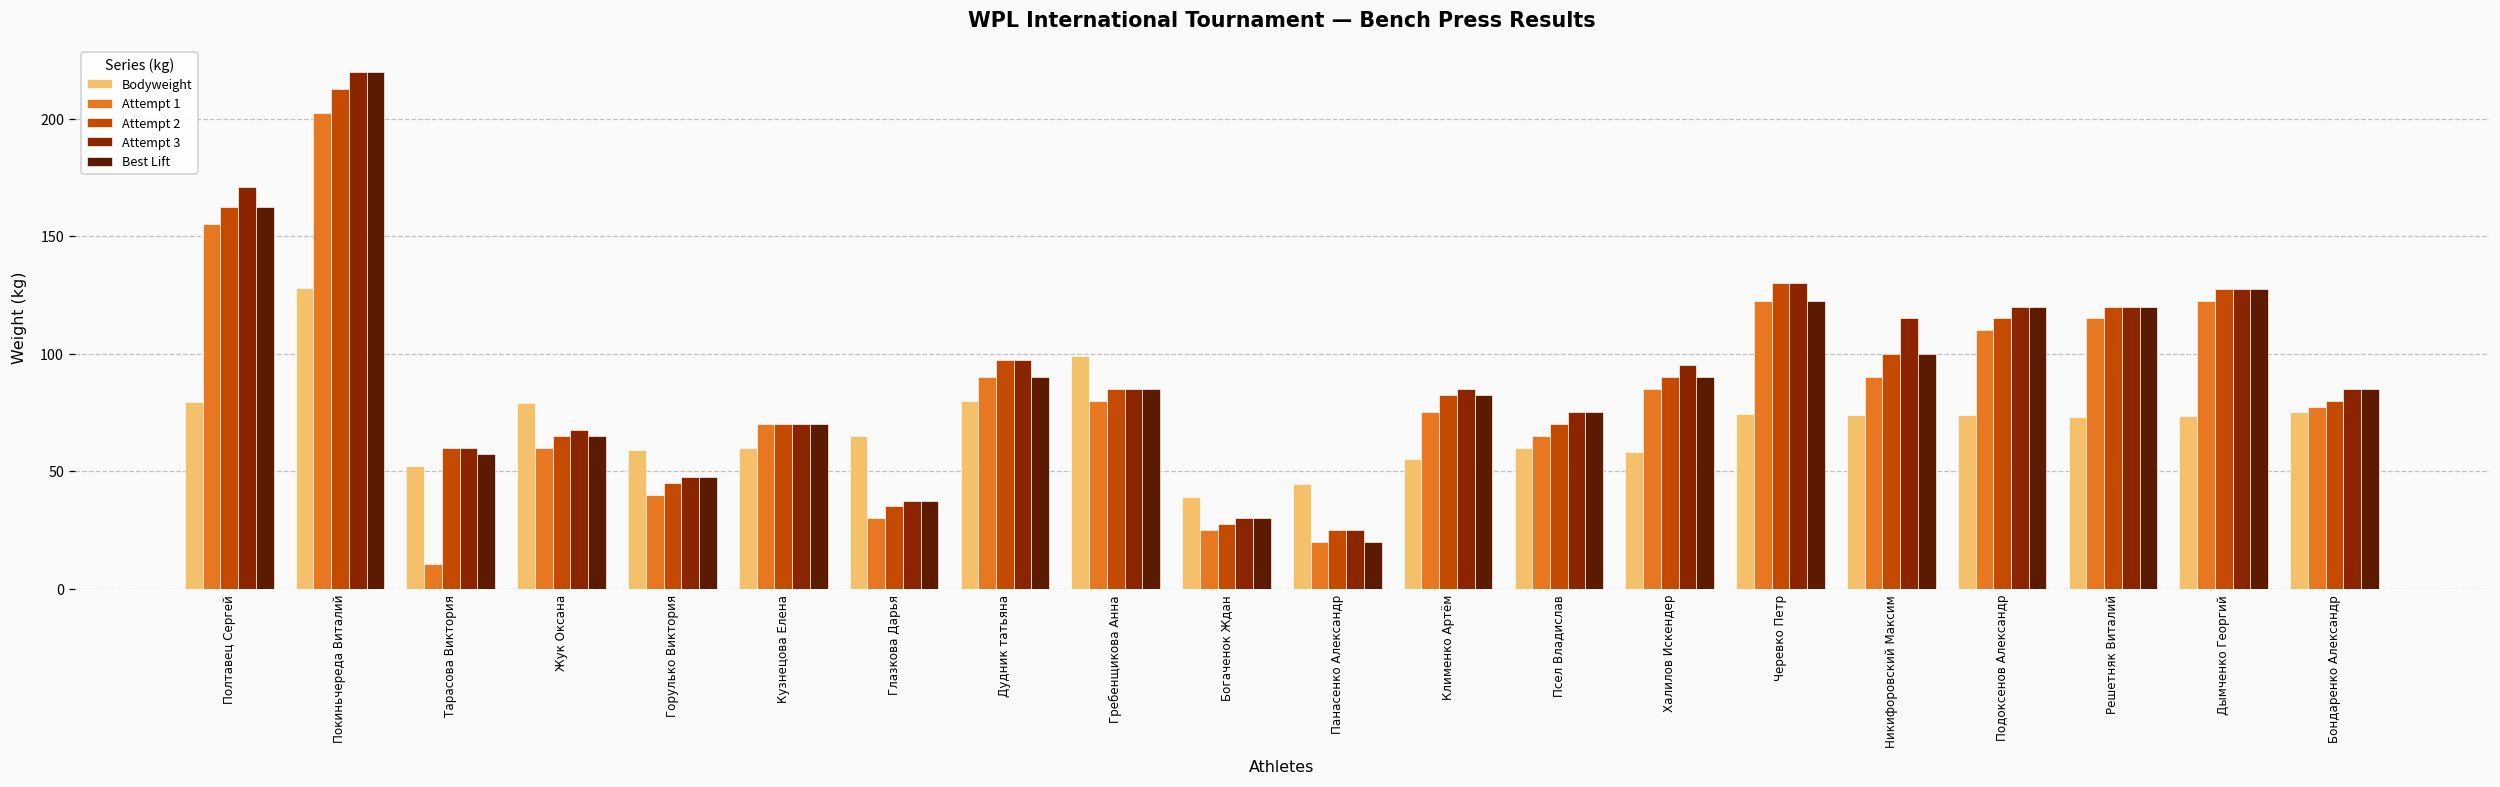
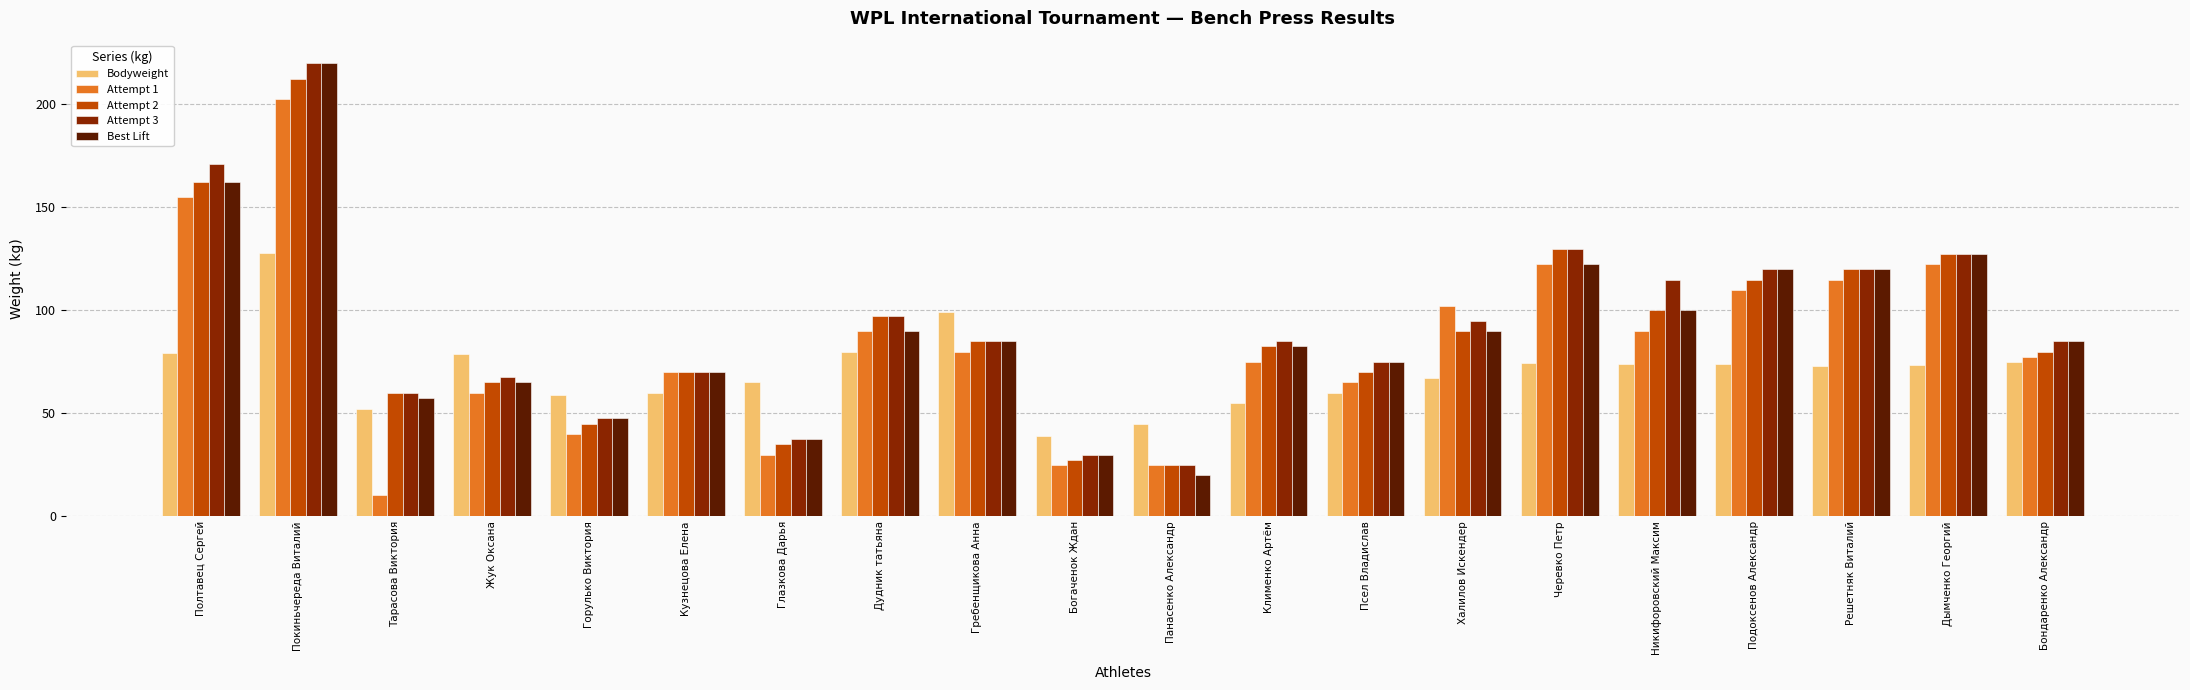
Attempt 1, Панасенко Александр: 20 -> 25
Bodyweight, Халилов Искендер: 58 -> 67
Attempt 1, Халилов Искендер: 85 -> 102
